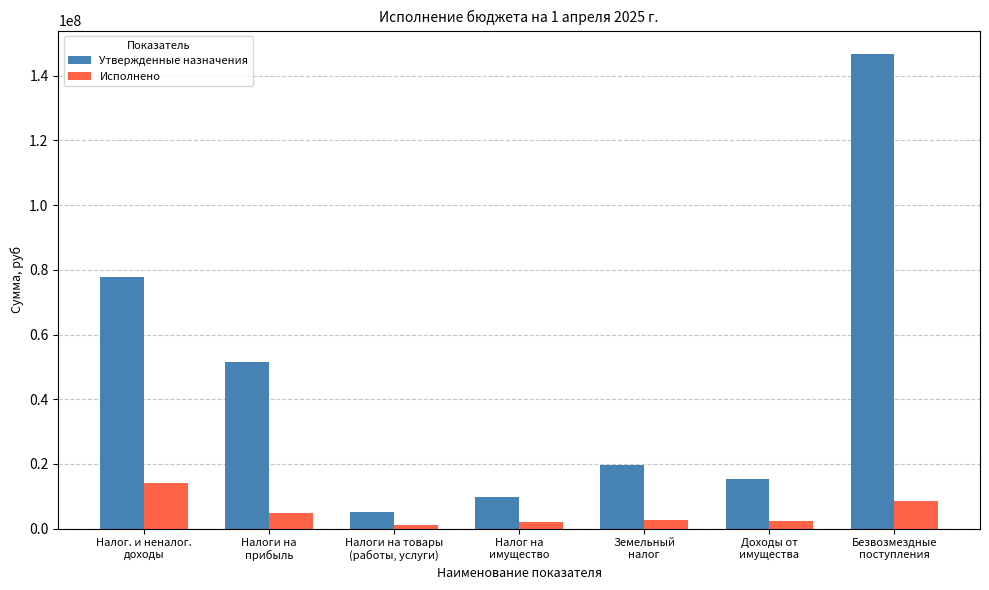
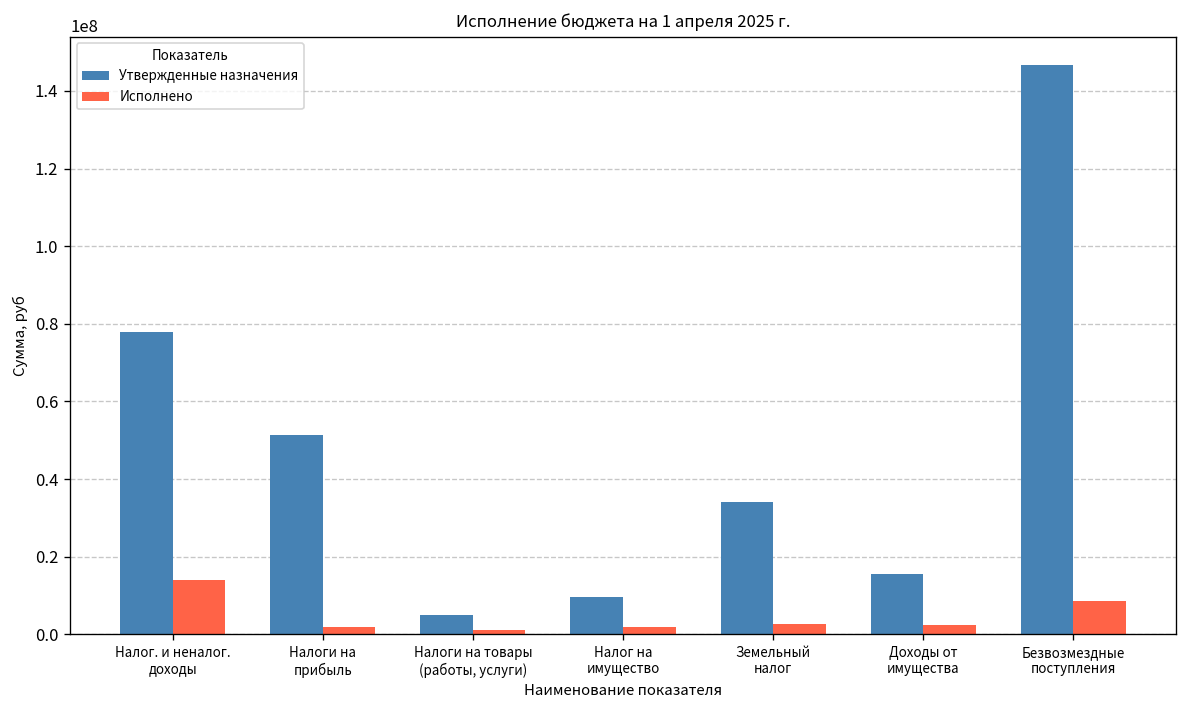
Исполнено, Налоги на прибыль: 5000000 -> 2000000
Утвержденные назначения, Земельный налог: 20000000 -> 34000000
